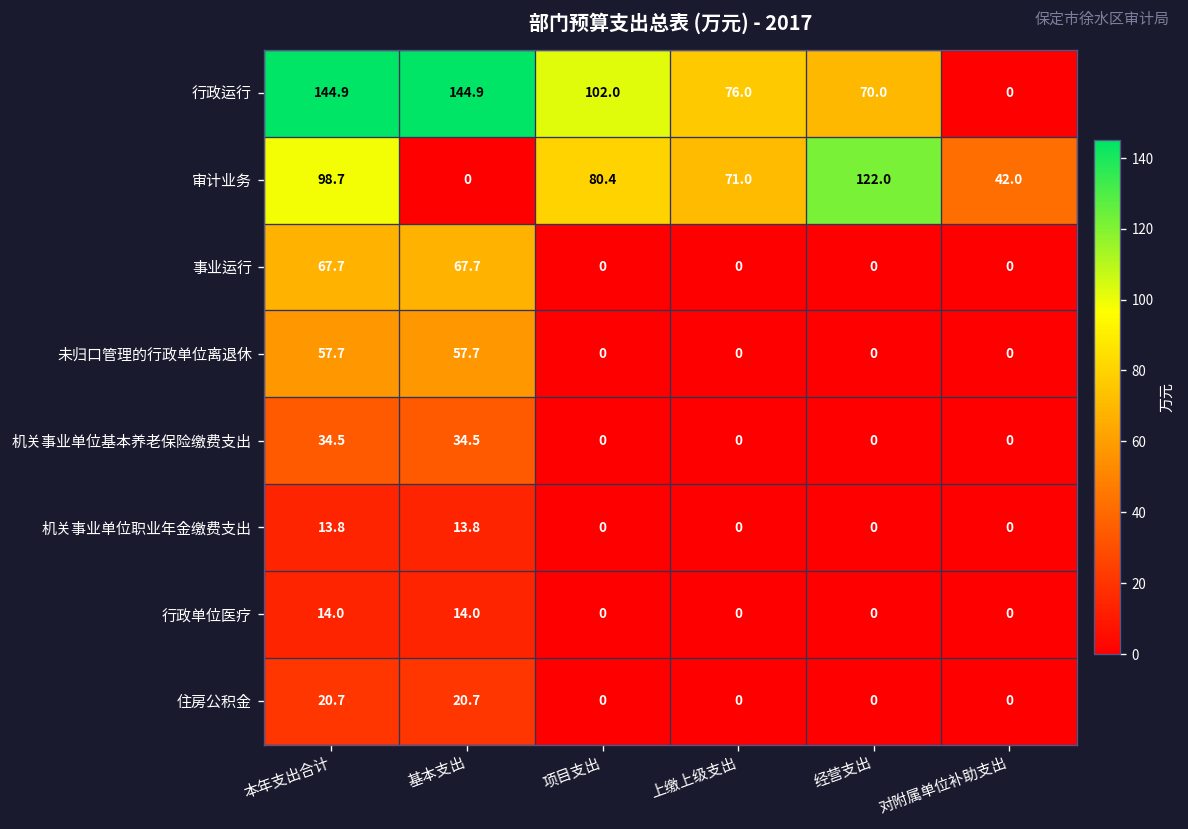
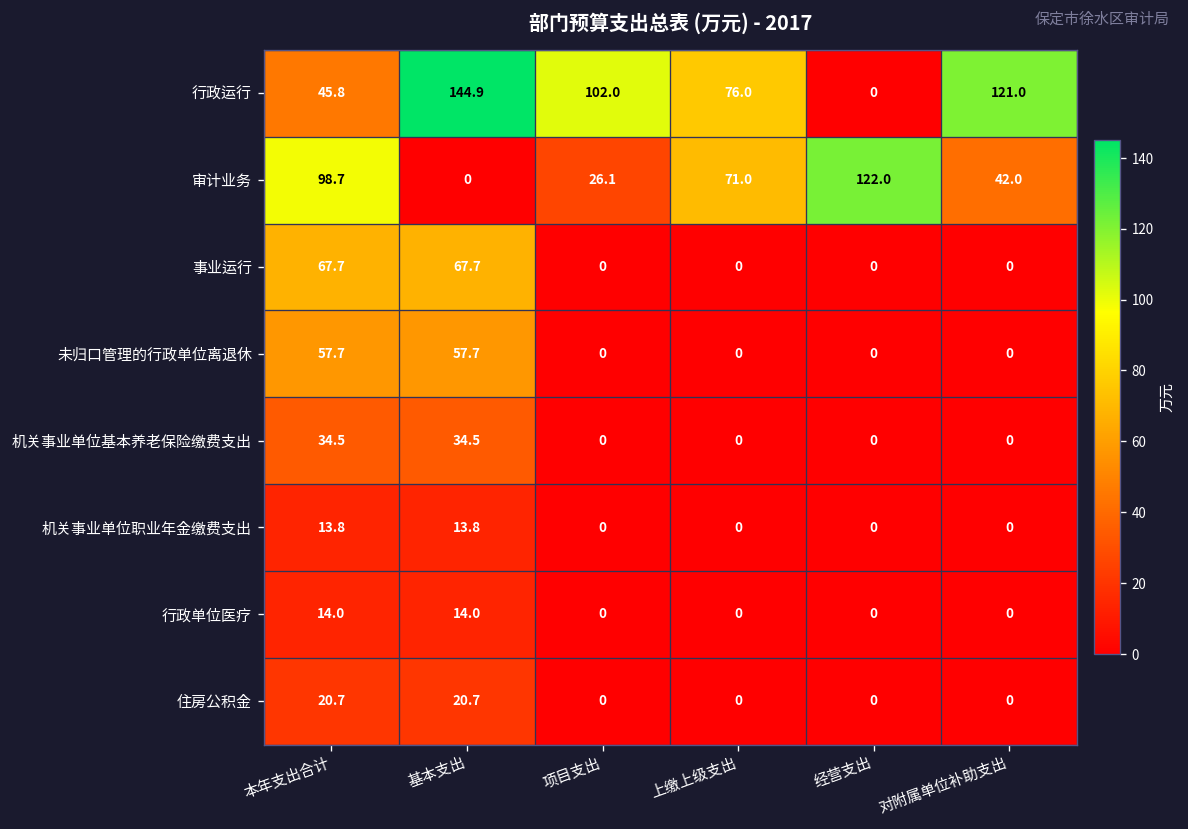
行政运行, 本年支出合计: 144.9 -> 45.8
行政运行, 经营支出: 70.0 -> 0
行政运行, 对附属单位补助支出: 0 -> 121.0
审计业务, 项目支出: 80.4 -> 26.1
